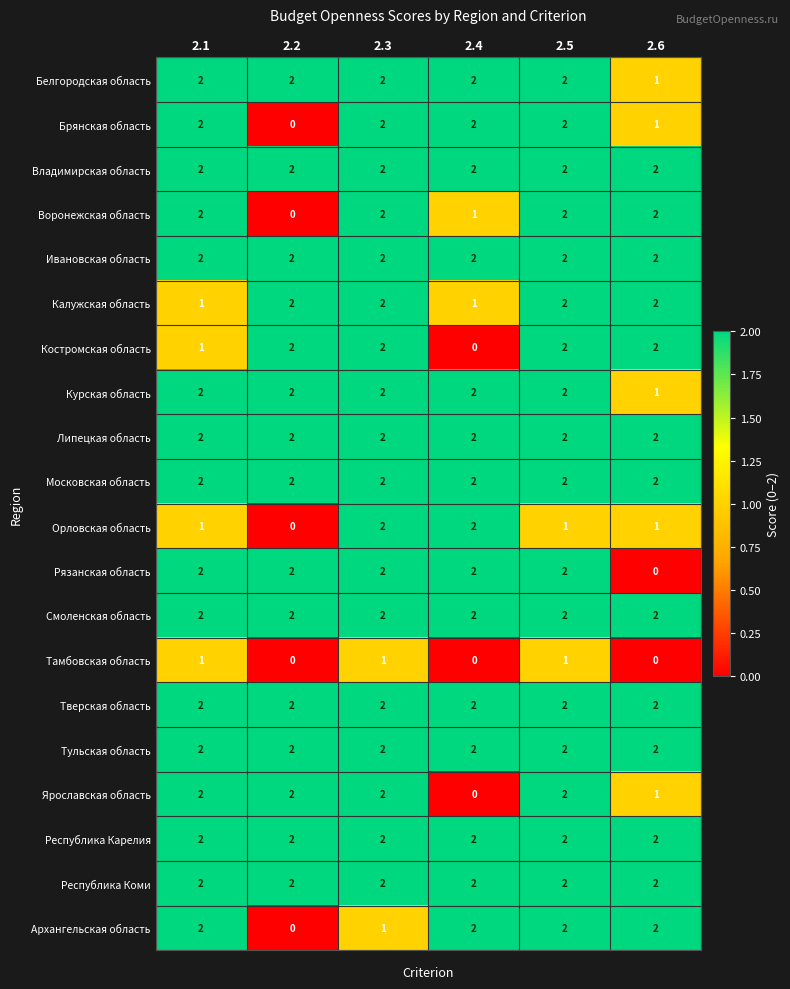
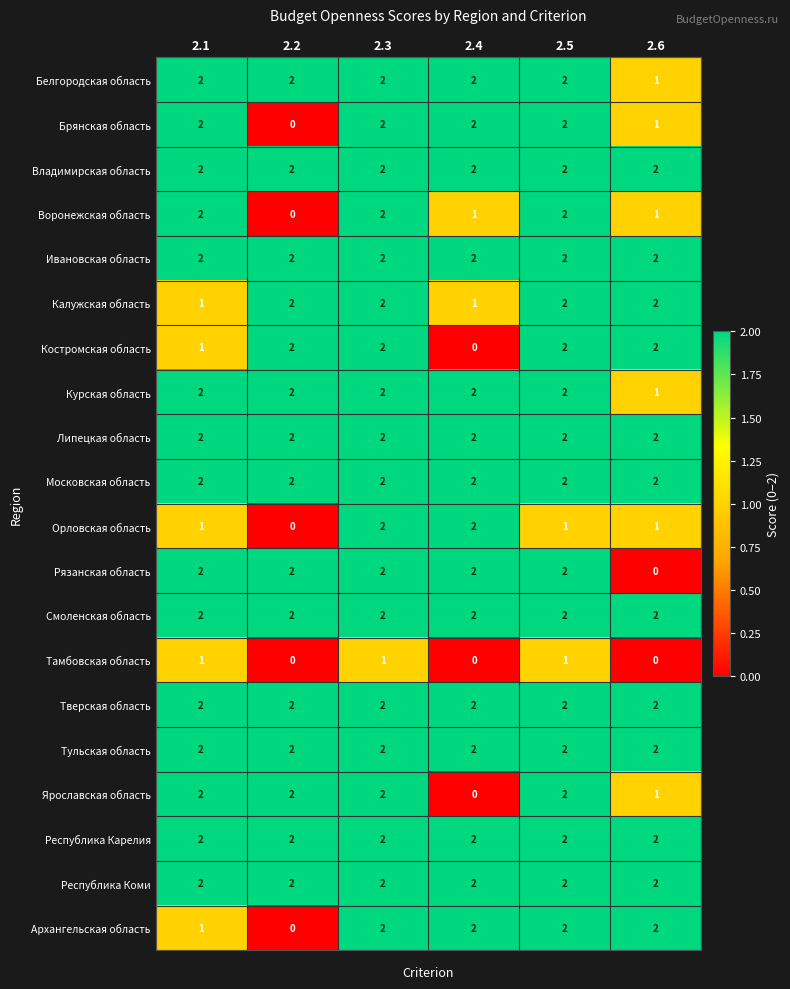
Воронежская область, 2.6: 2 -> 1
Архангельская область, 2.1: 2 -> 1
Архангельская область, 2.3: 1 -> 2
